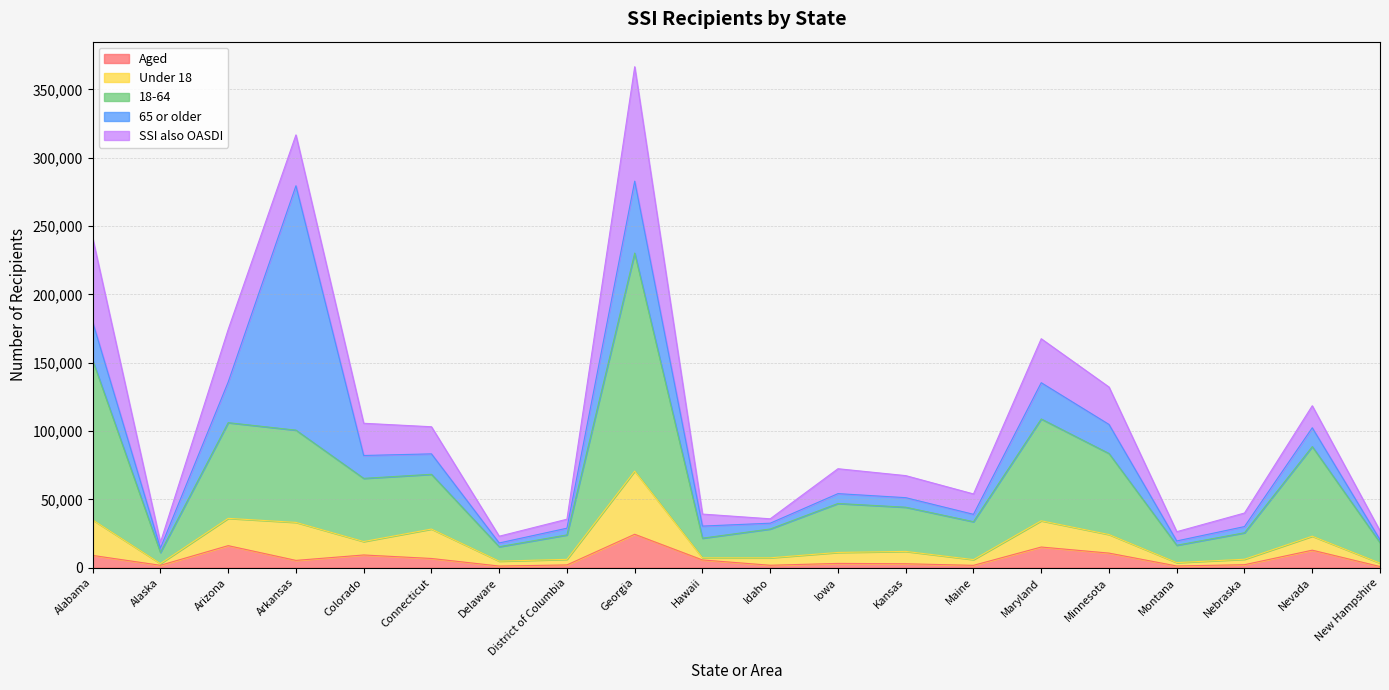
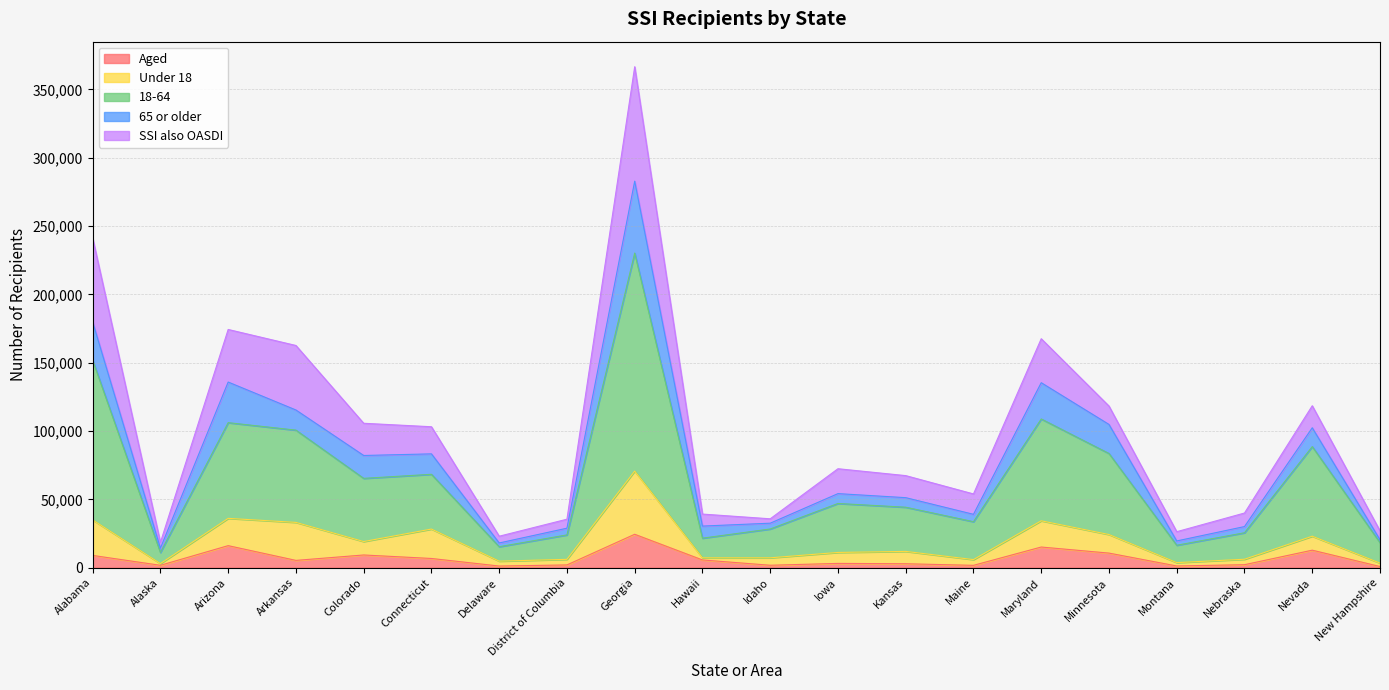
65 or older, Arkansas: 179,000 -> 15,000
SSI also OASDI, Arkansas: 37,000 -> 47,000
SSI also OASDI, Minnesota: 27,000 -> 13,000
